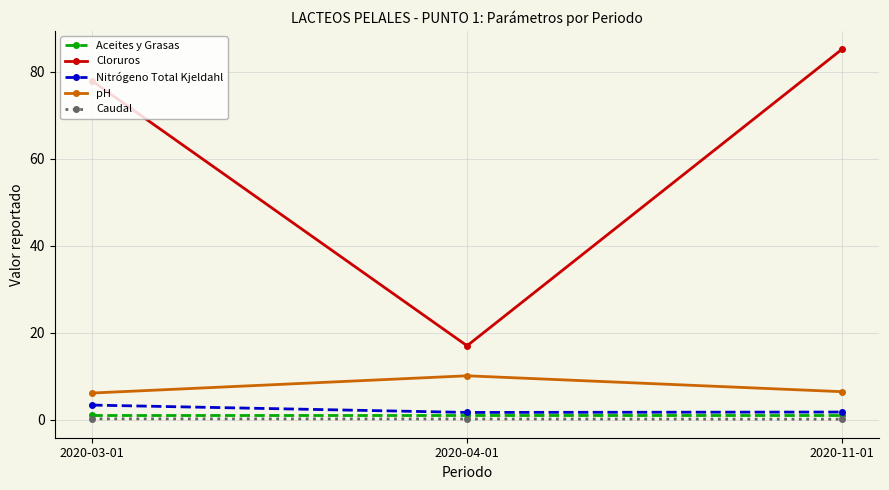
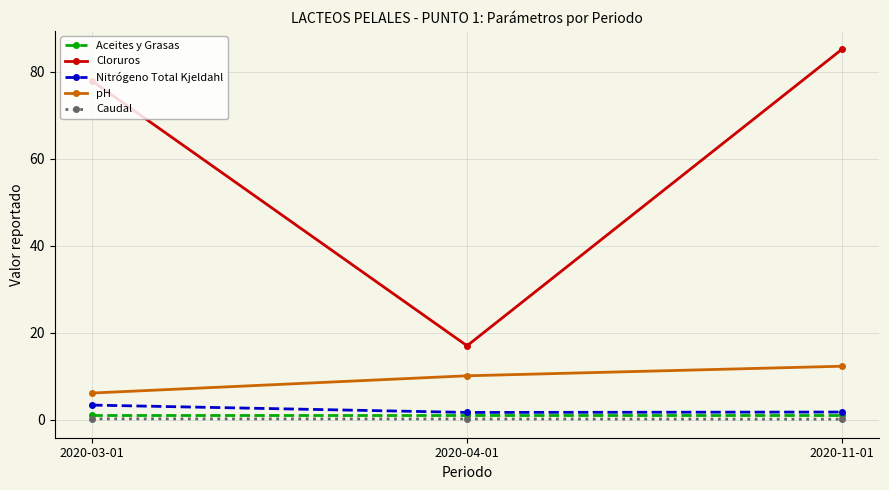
pH, 2020-11-01: 6 -> 12
